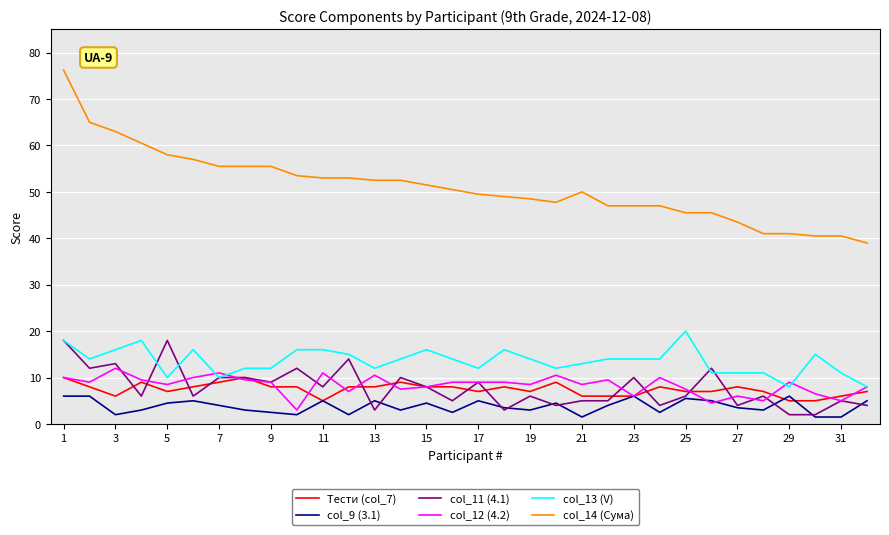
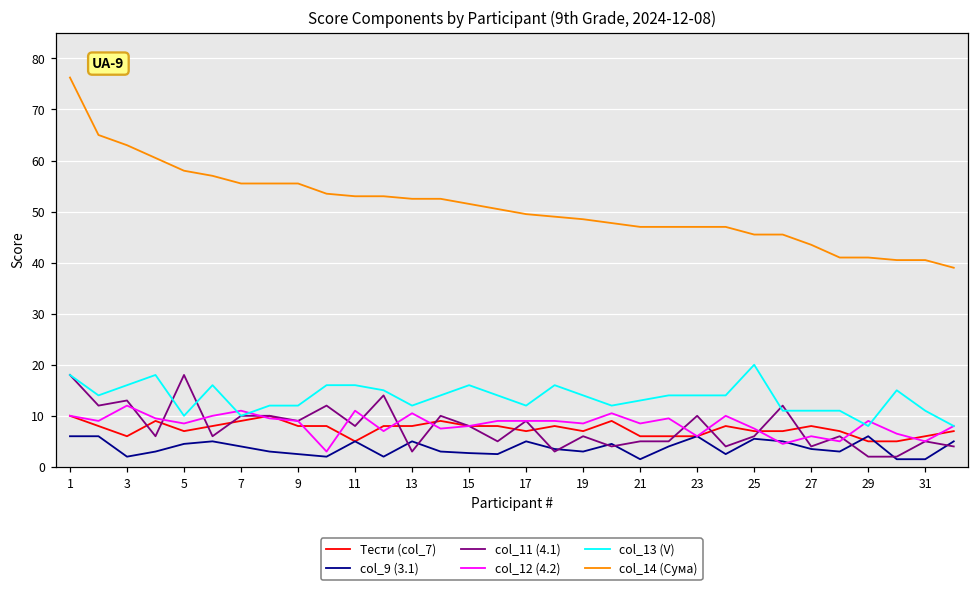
col_9 (3.1), 15: 5 -> 3
col_14 (Сума), 21: 50 -> 47
